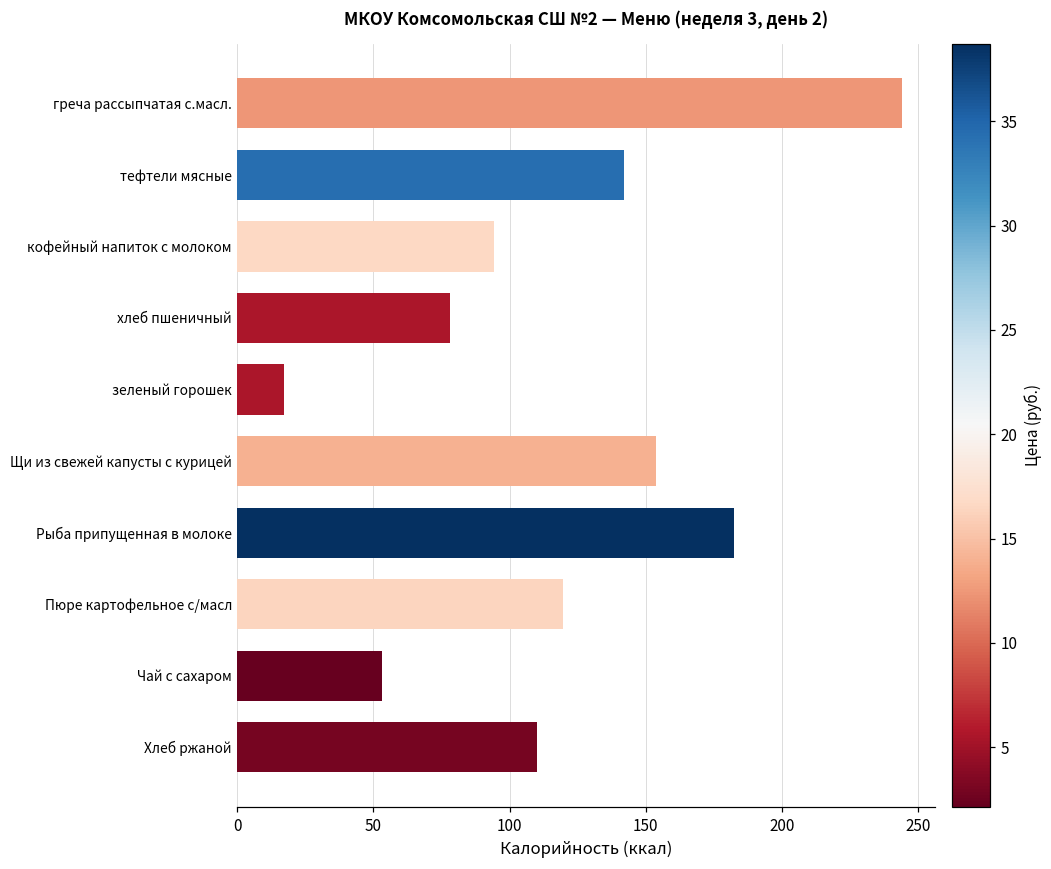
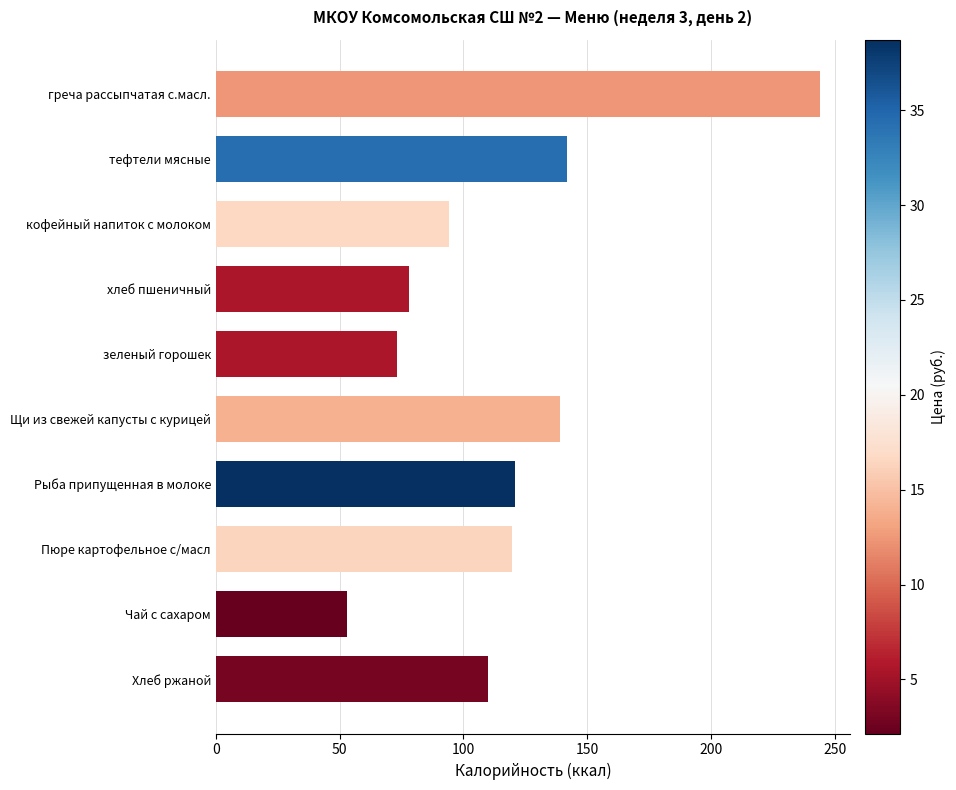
зеленый горошек: 17 -> 73
Щи из свежей капусты с курицей: 154 -> 139
Рыба припущенная в молоке: 182 -> 121
